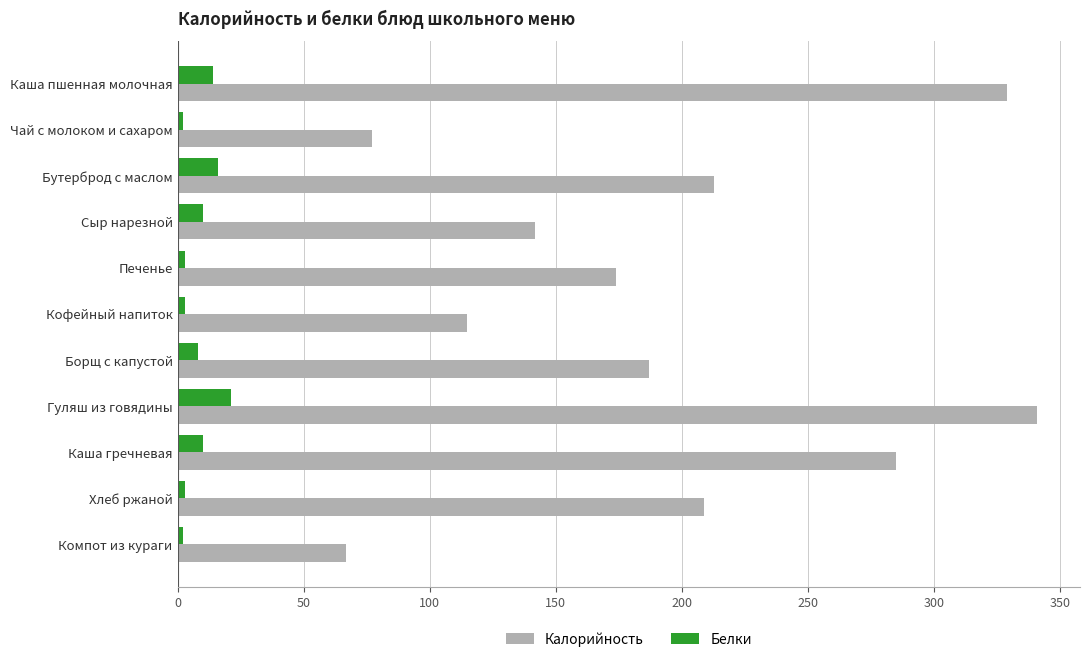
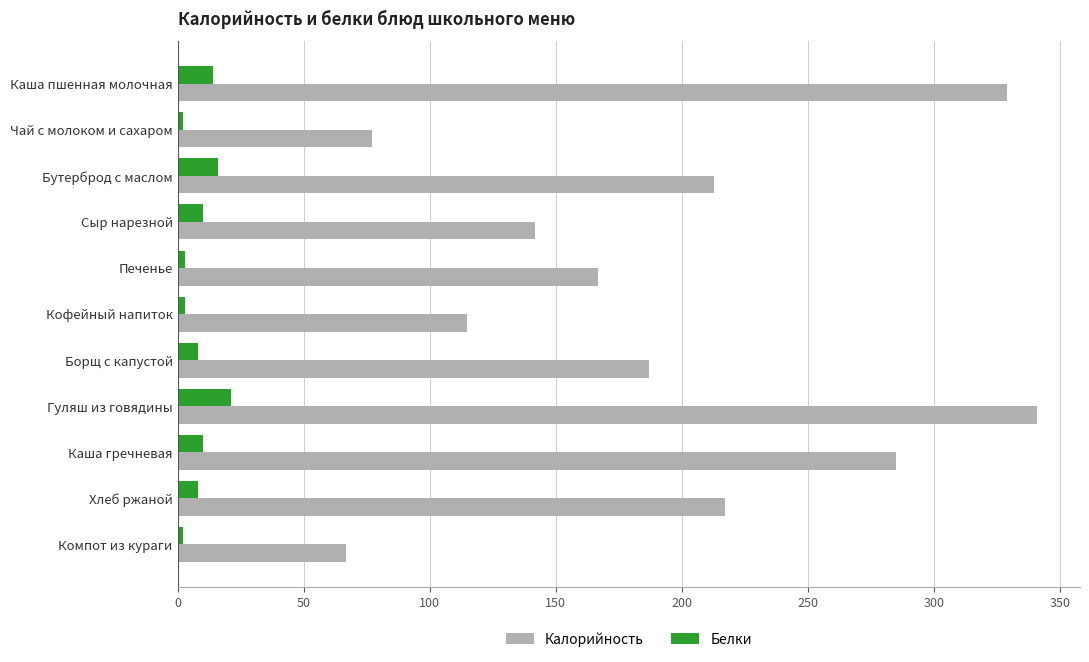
Калорийность, Печенье: 174 -> 167
Белки, Хлеб ржаной: 3 -> 8
Калорийность, Хлеб ржаной: 209 -> 217
